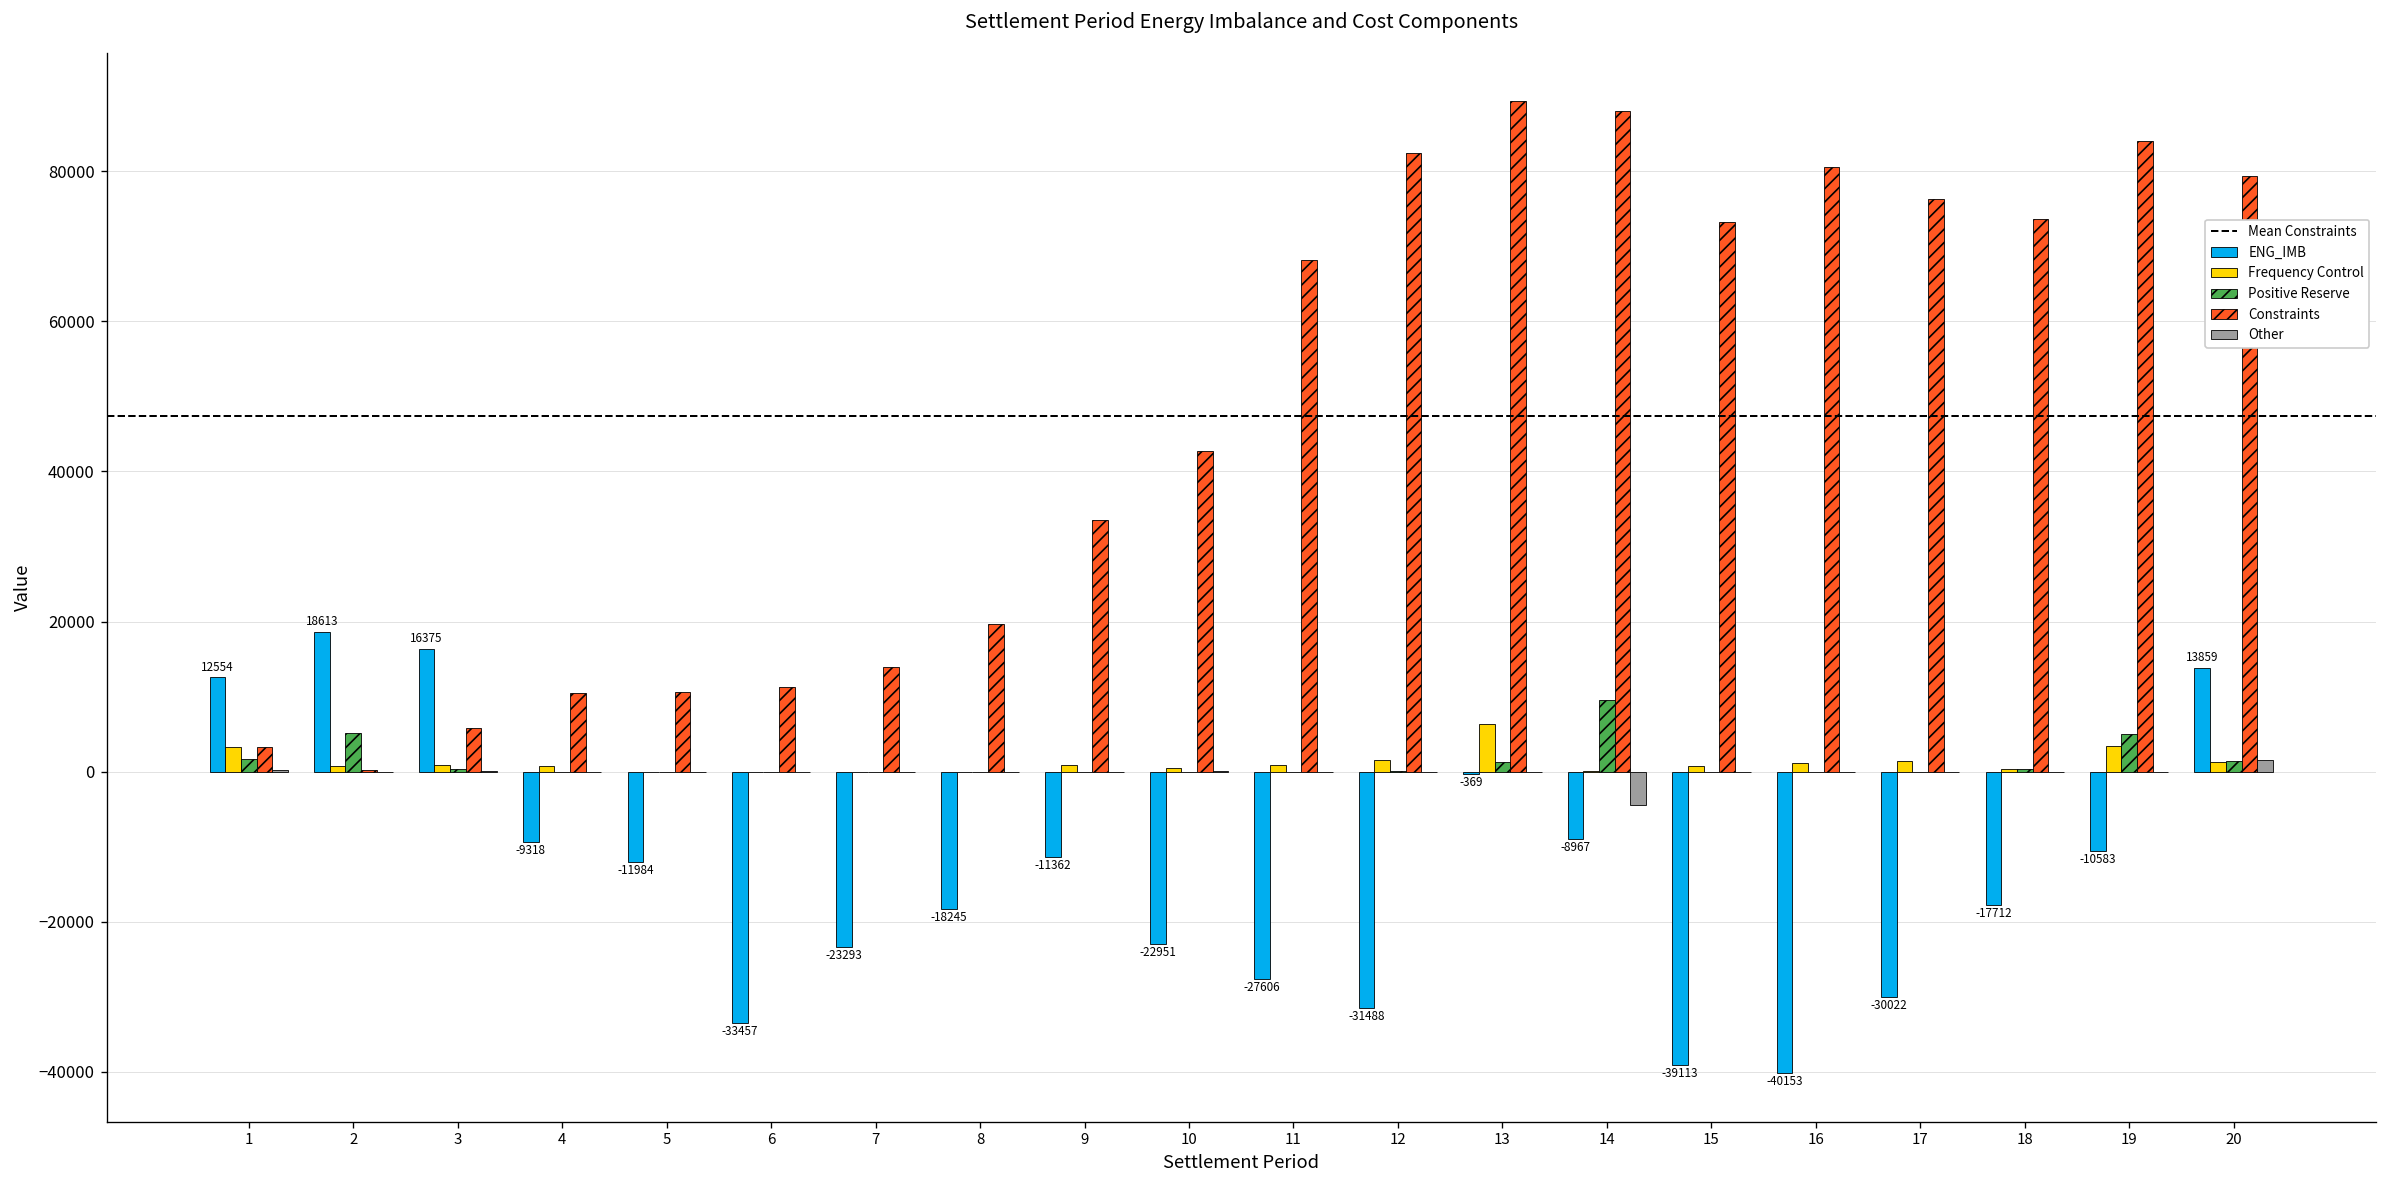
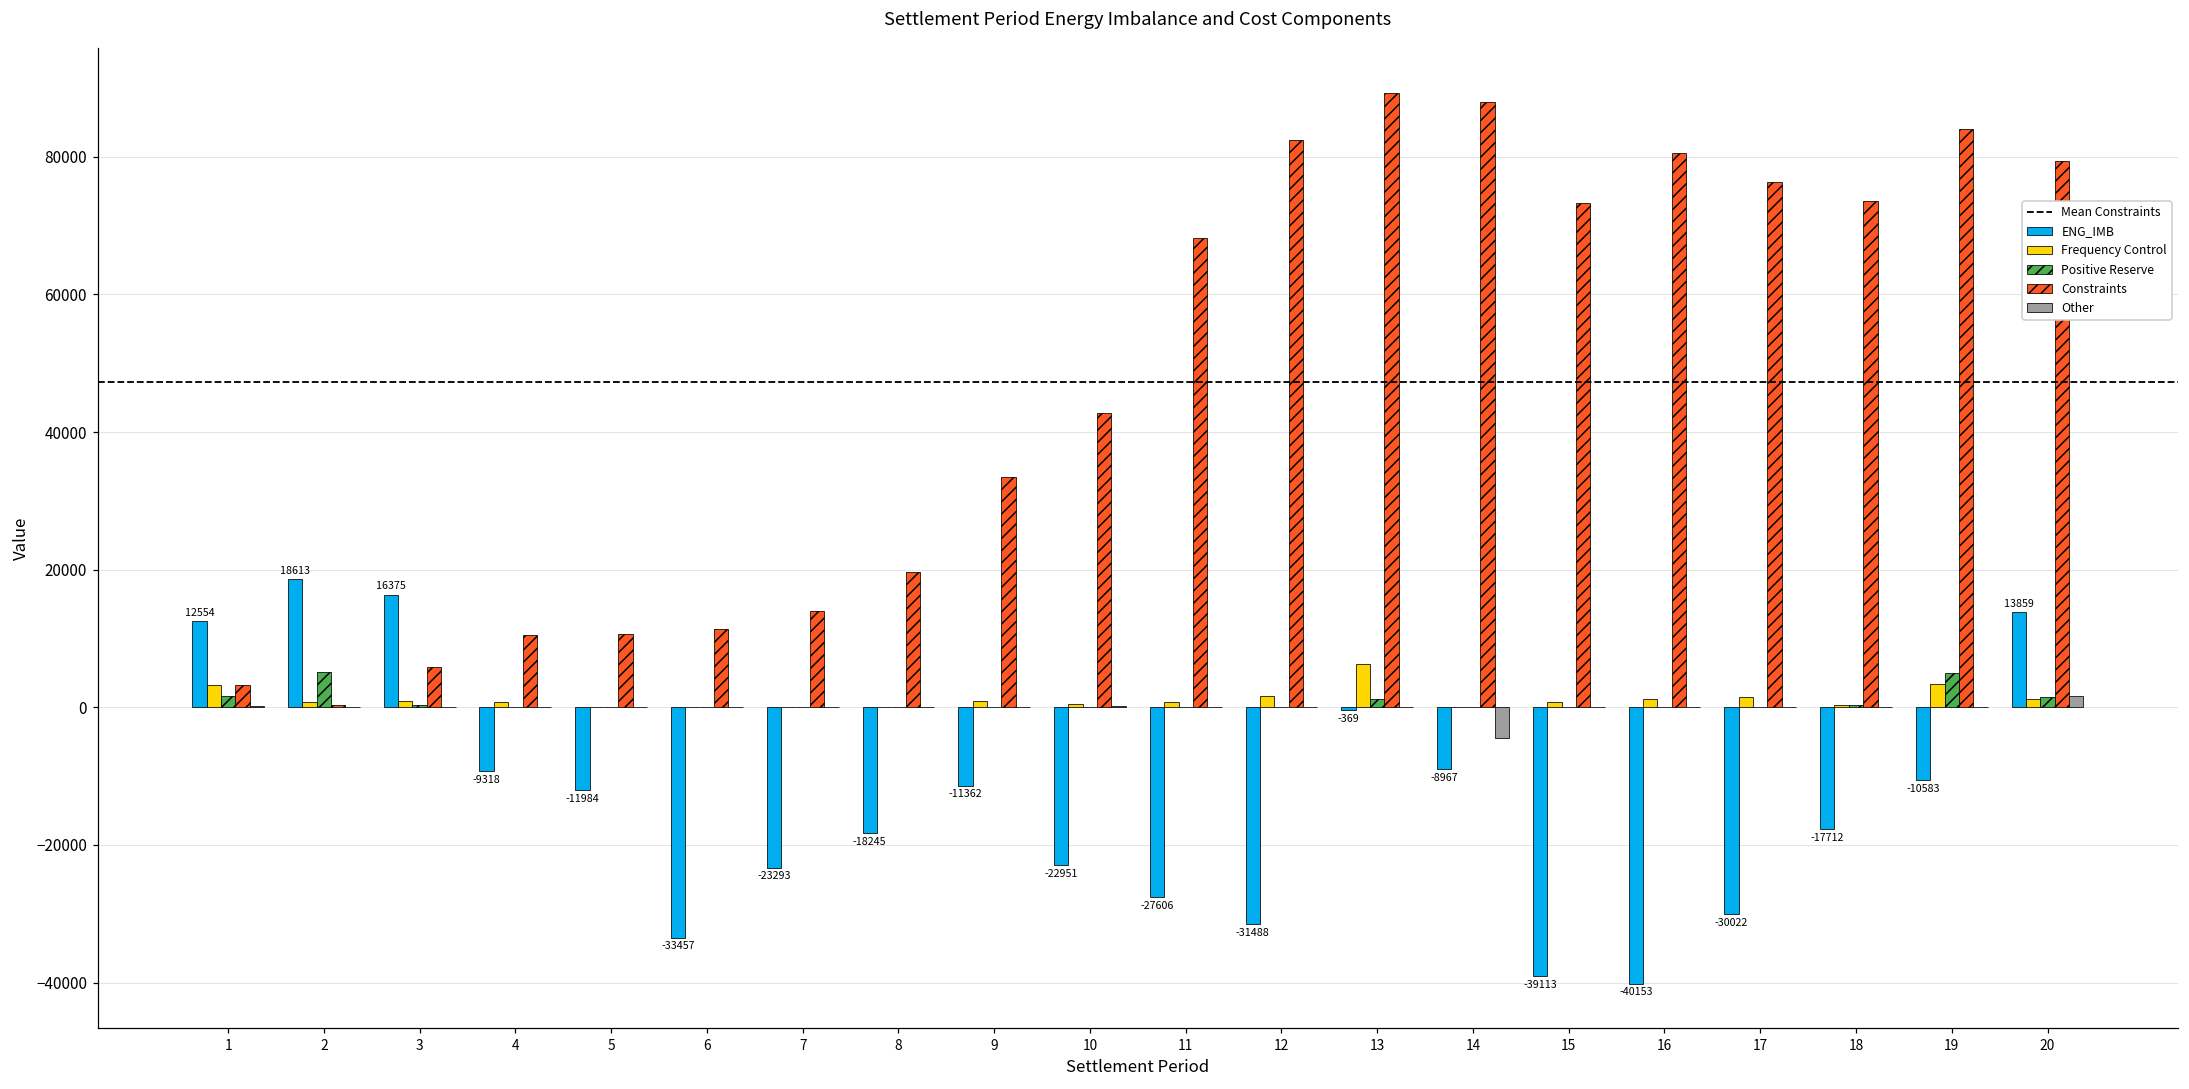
Positive Reserve, 14: 10000 -> 0
